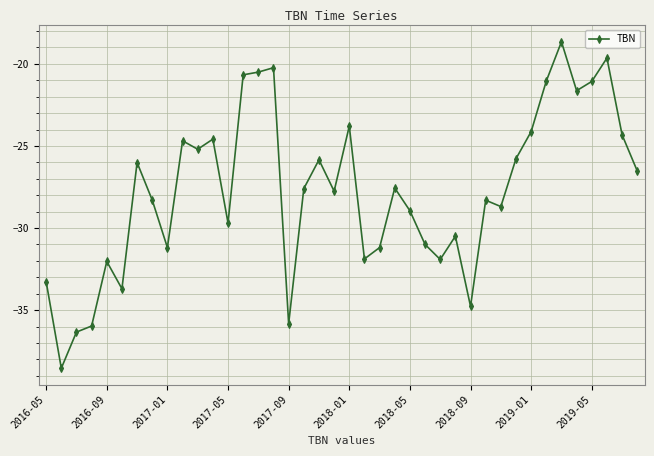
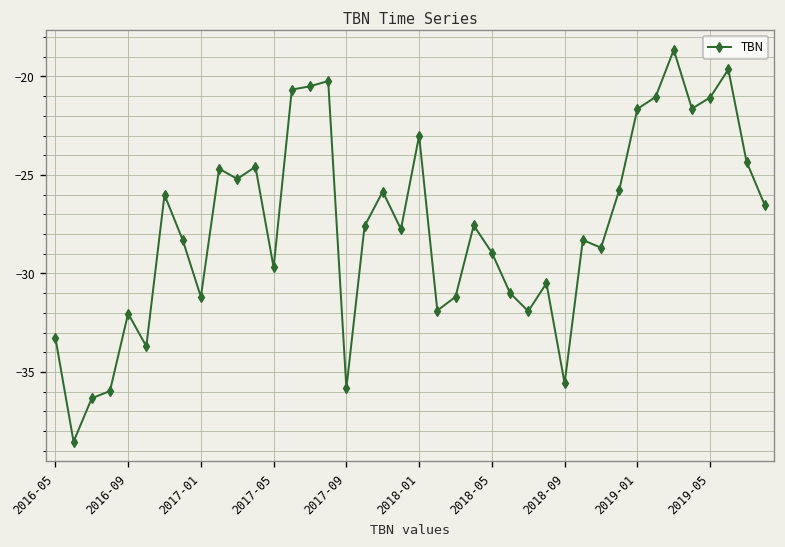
2018-01: -23.8 -> -23.0
2018-09: -34.8 -> -35.6
2019-01: -24.1 -> -21.6
